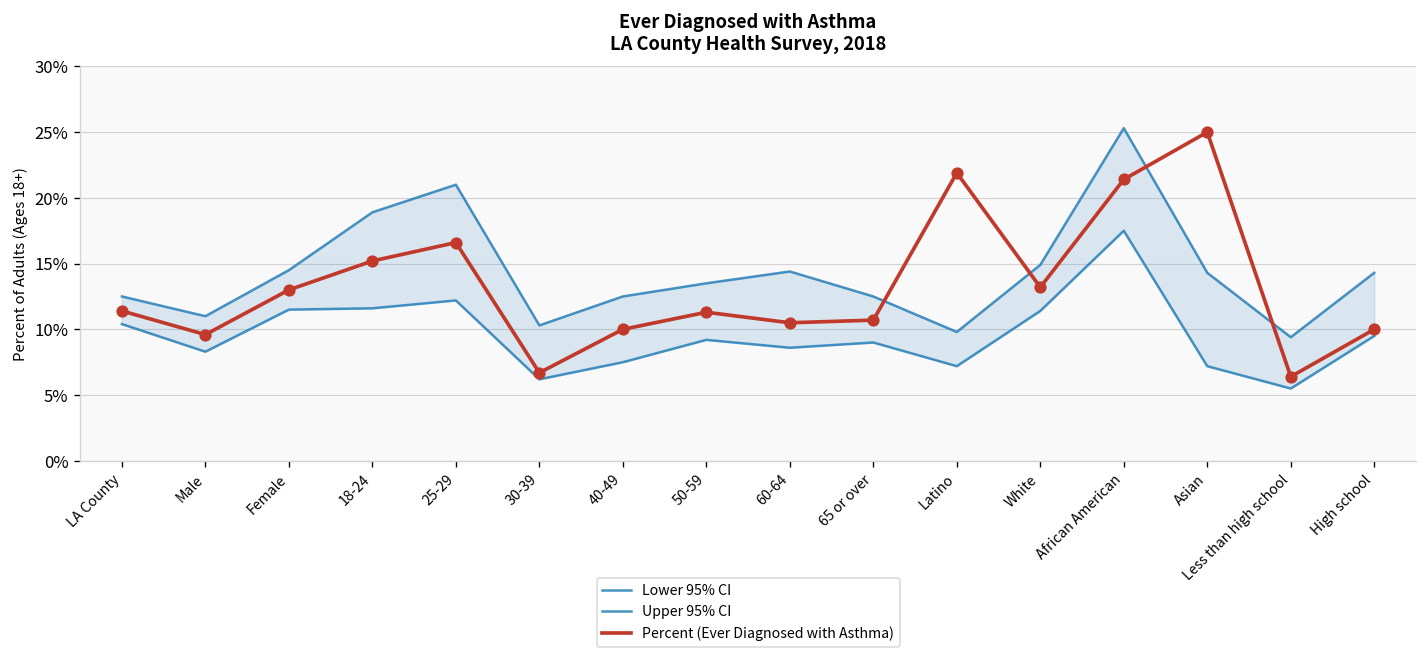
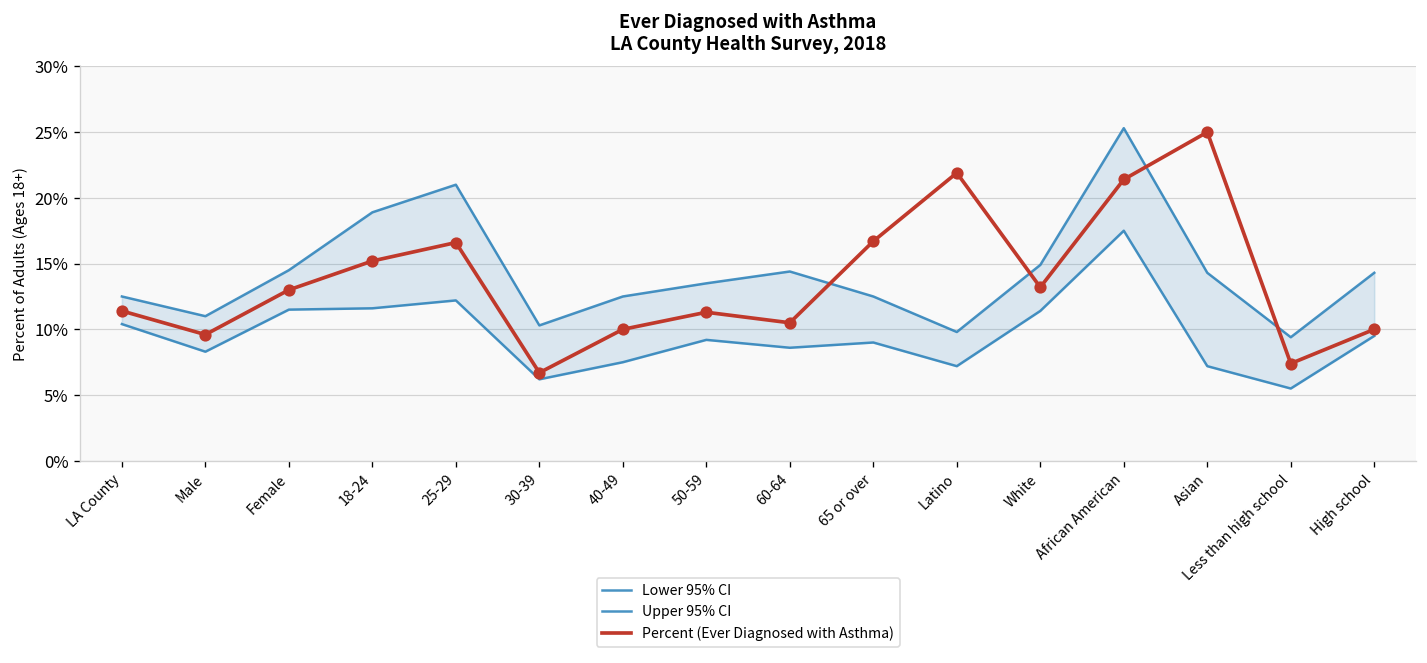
Percent (Ever Diagnosed with Asthma), 65 or over: 10.7% -> 16.7%
Percent (Ever Diagnosed with Asthma), Less than high school: 6.4% -> 7.4%
